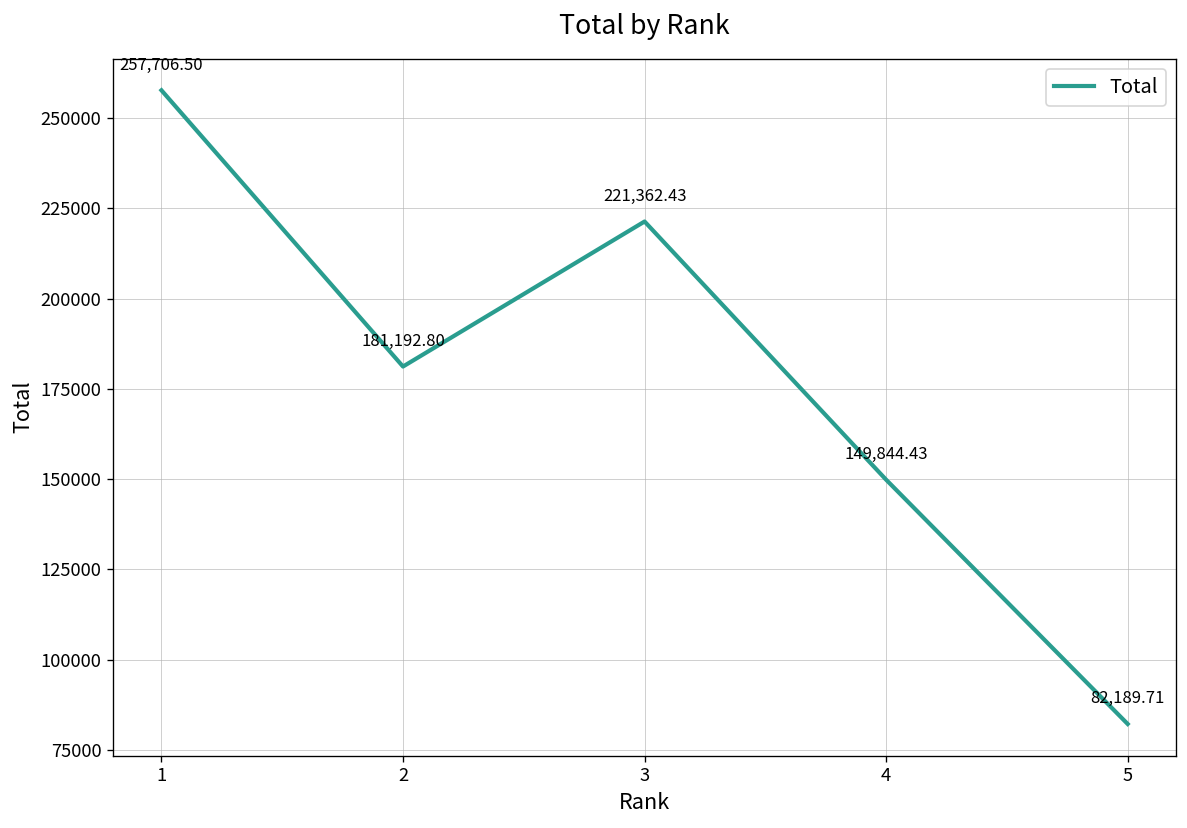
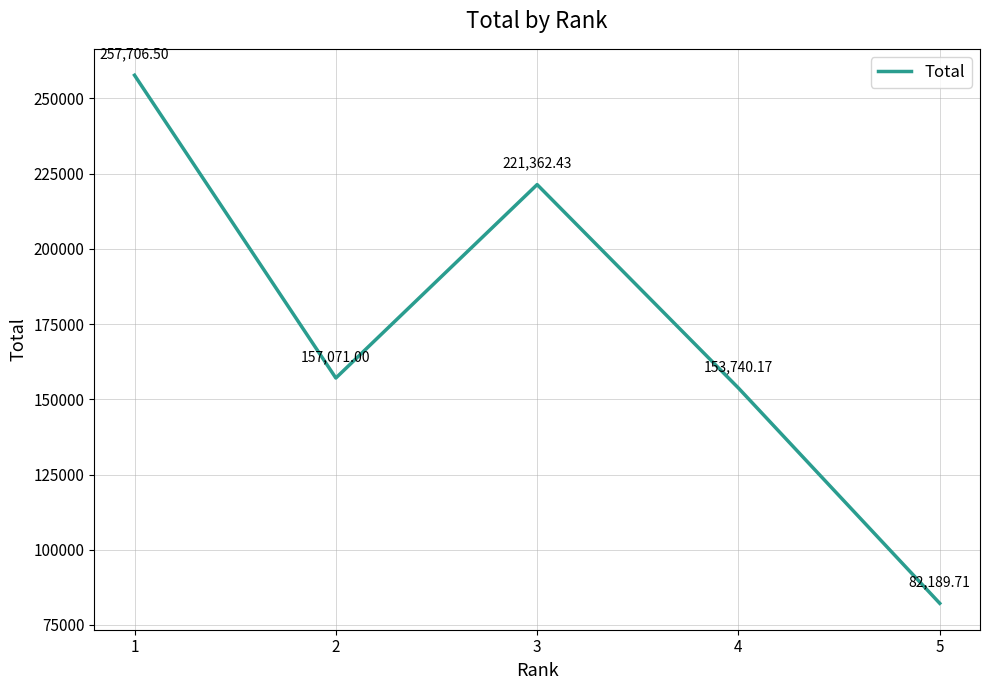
2: 181,192.80 -> 157,071.00
4: 149,844.43 -> 153,740.17
